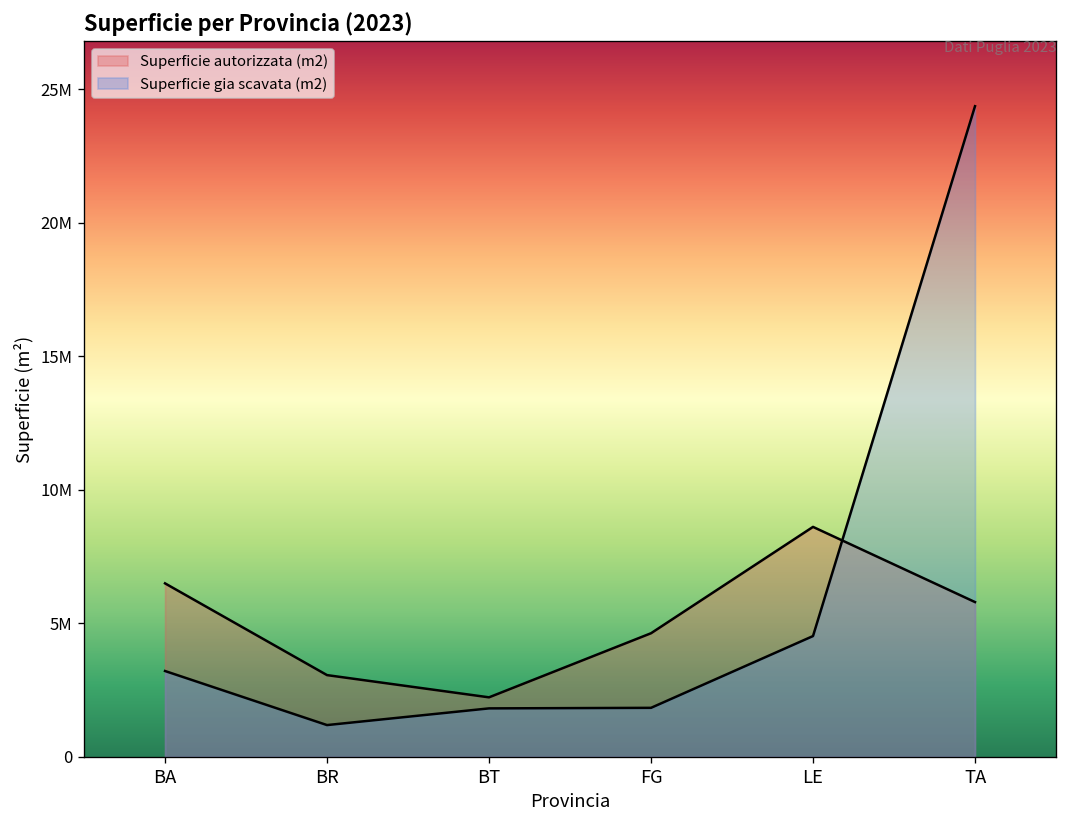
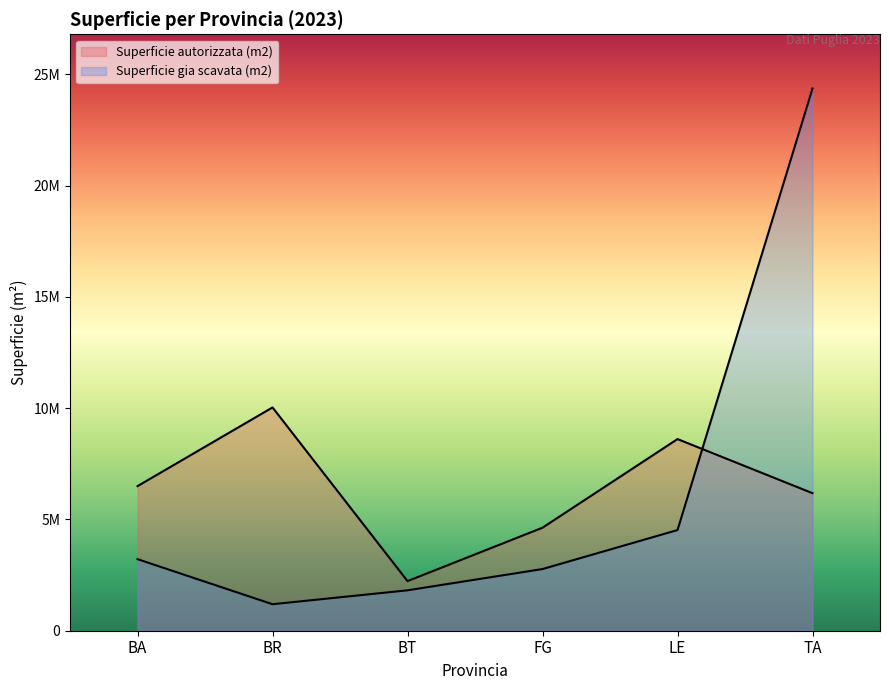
Superficie autorizzata (m2), BR: 3100000 -> 10000000
Superficie gia scavata (m2), FG: 1800000 -> 2800000
Superficie autorizzata (m2), TA: 5800000 -> 6200000
